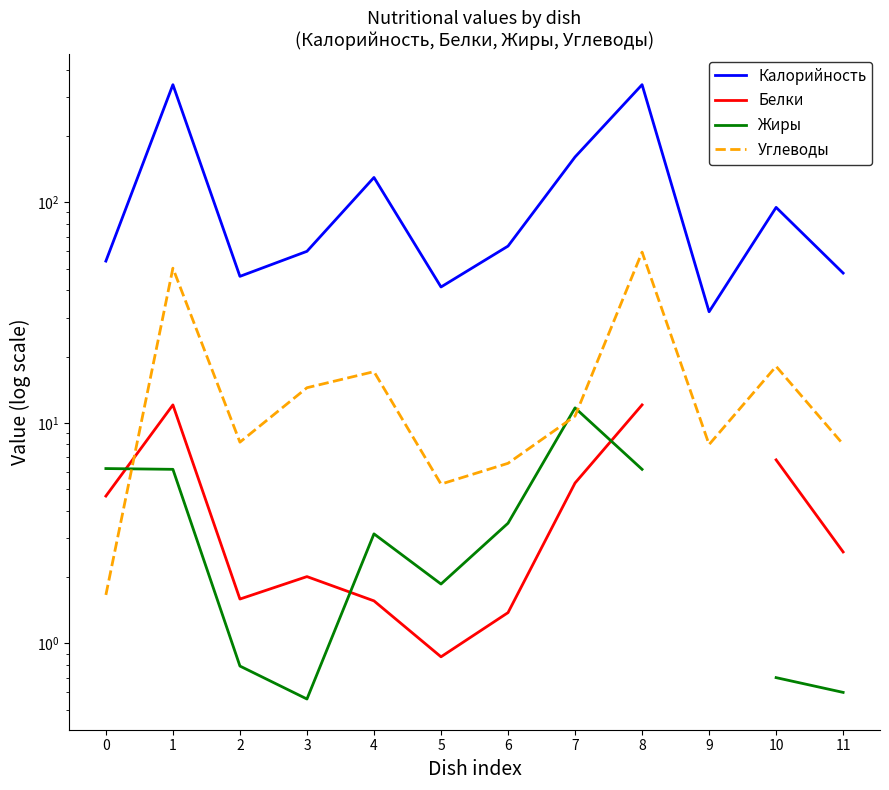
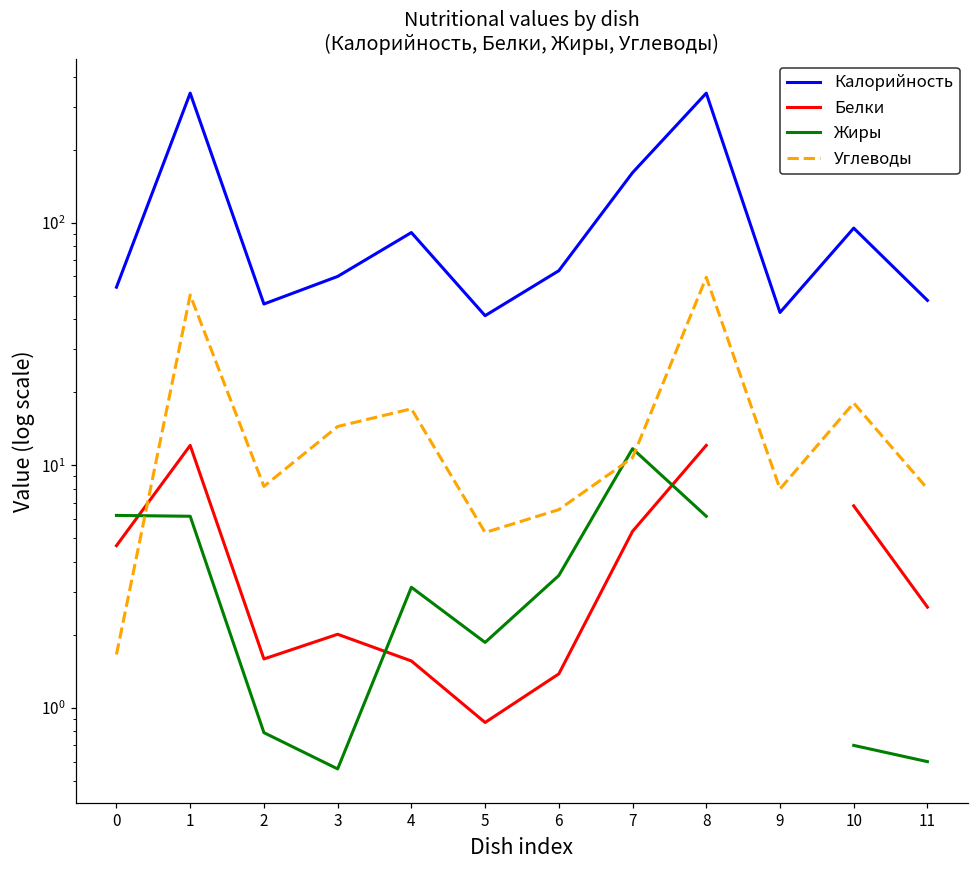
Калорийность, 4: 130 -> 91
Калорийность, 9: 32 -> 43
